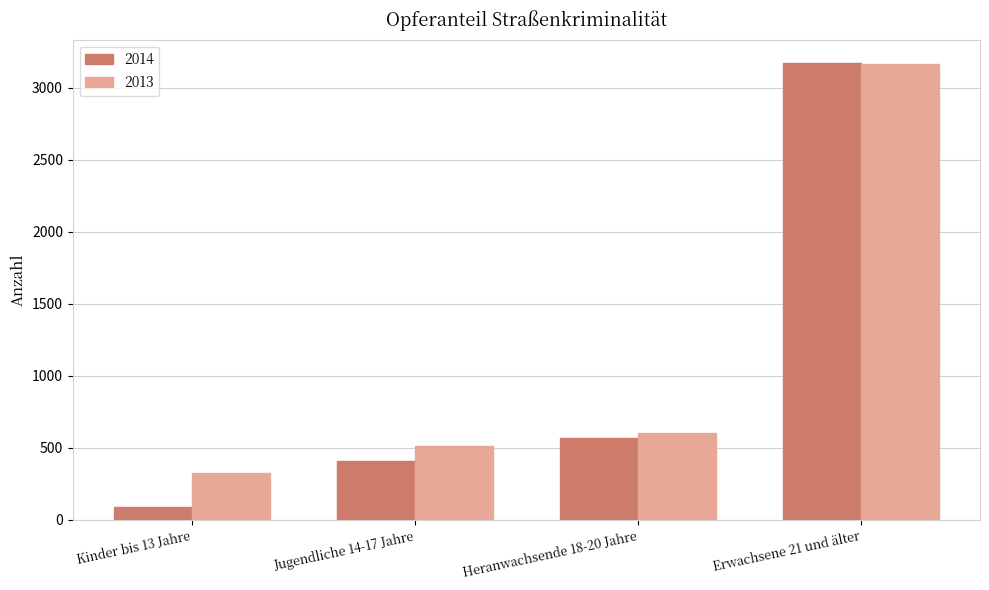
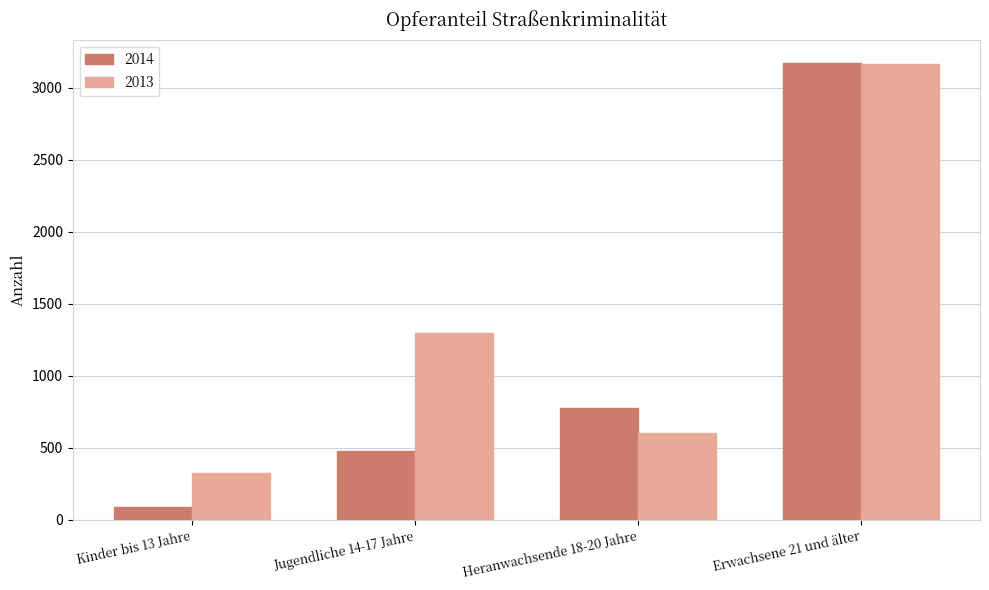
2014, Jugendliche 14-17 Jahre: 410 -> 480
2013, Jugendliche 14-17 Jahre: 520 -> 1300
2014, Heranwachsende 18-20 Jahre: 570 -> 780
